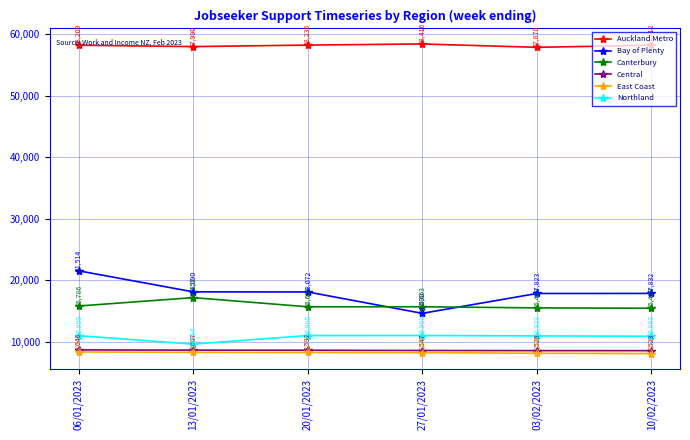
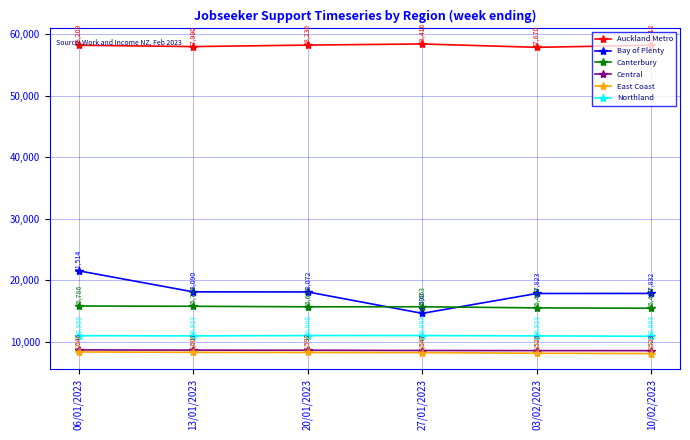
Canterbury, 13/01/2023: 17,151 -> 15,741
Northland, 13/01/2023: 9,584 -> 10,923
